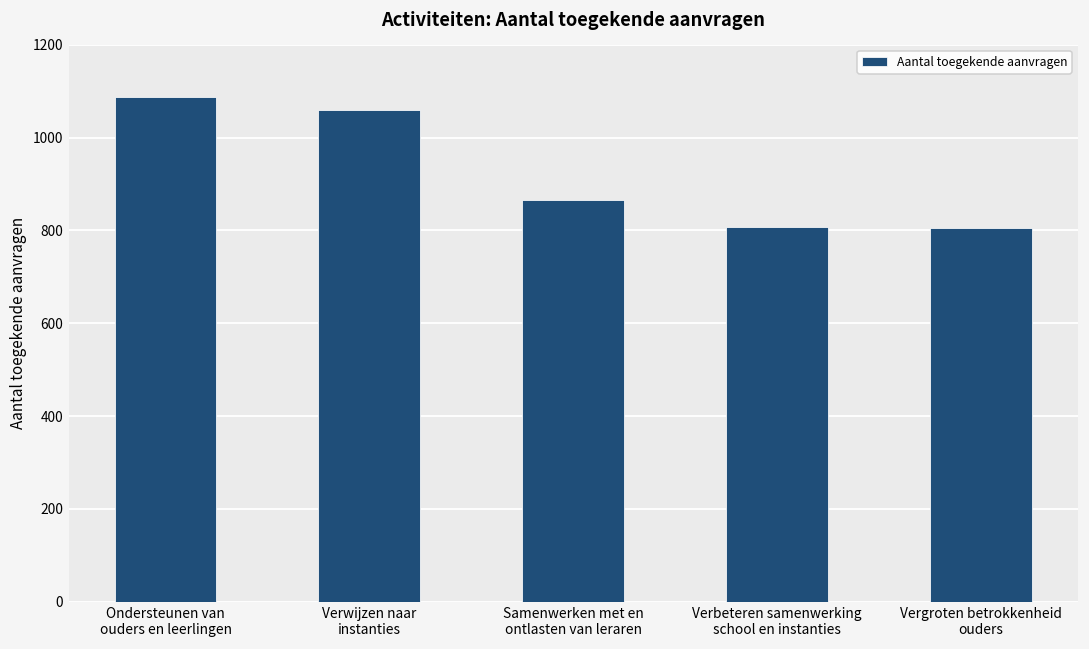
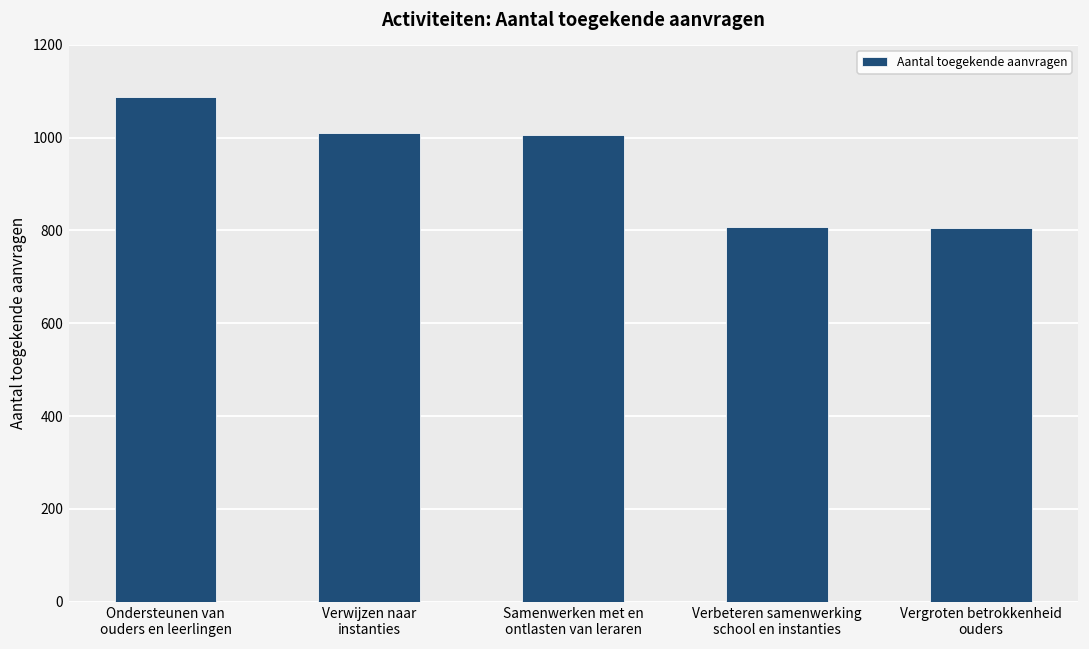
Verwijzen naar instanties: 1060 -> 1010
Samenwerken met en ontlasten van leraren: 870 -> 1010
